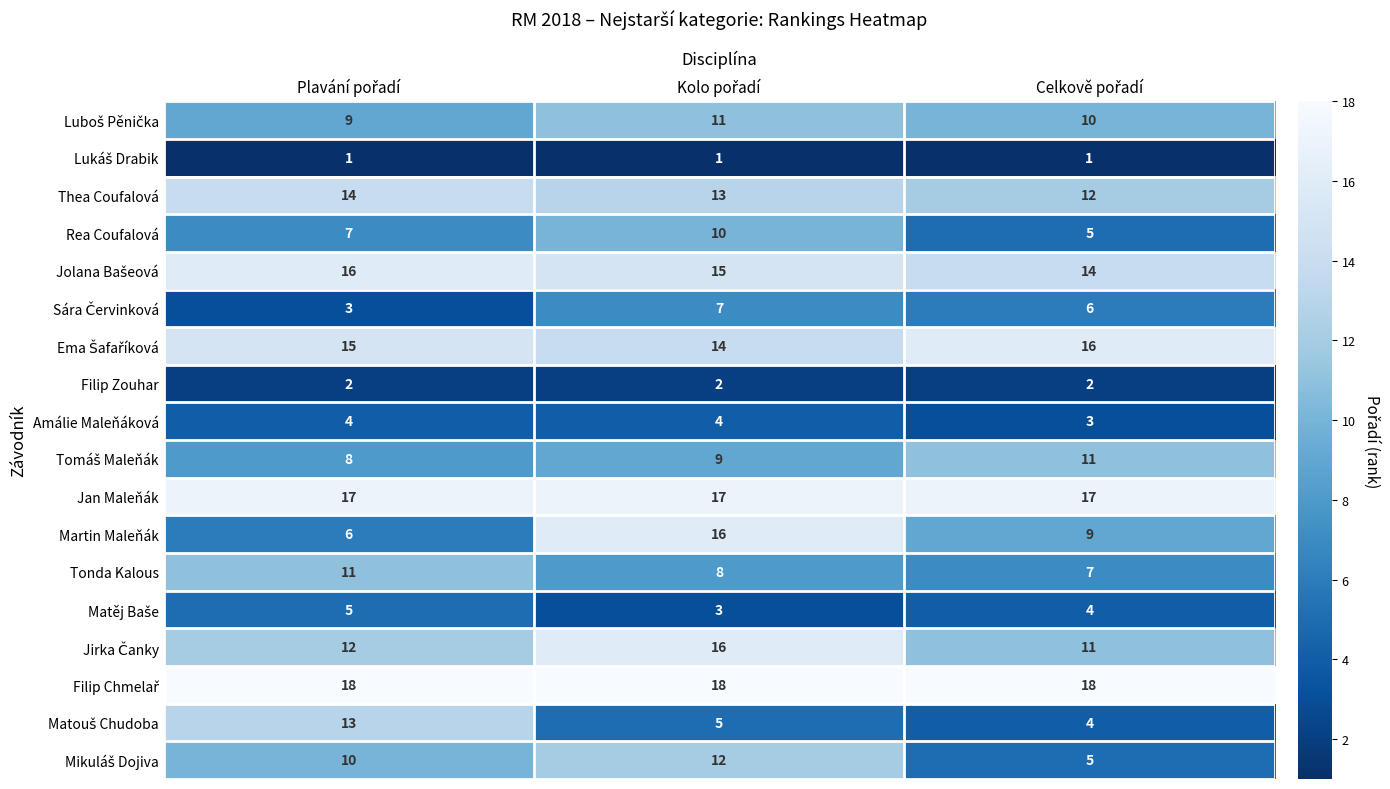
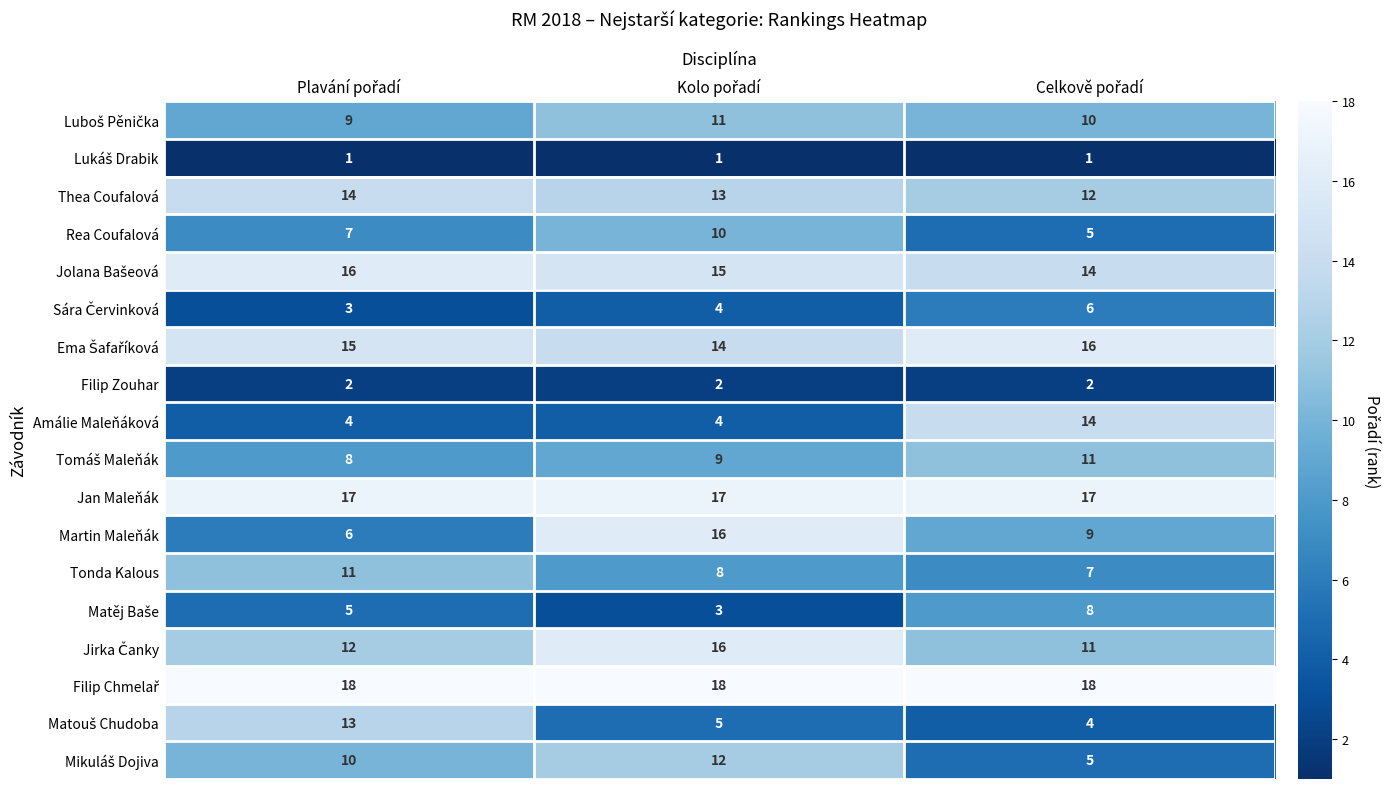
Sára Červinková, Kolo pořadí: 7 -> 4
Amálie Maleňáková, Celkově pořadí: 3 -> 14
Matěj Baše, Celkově pořadí: 4 -> 8
